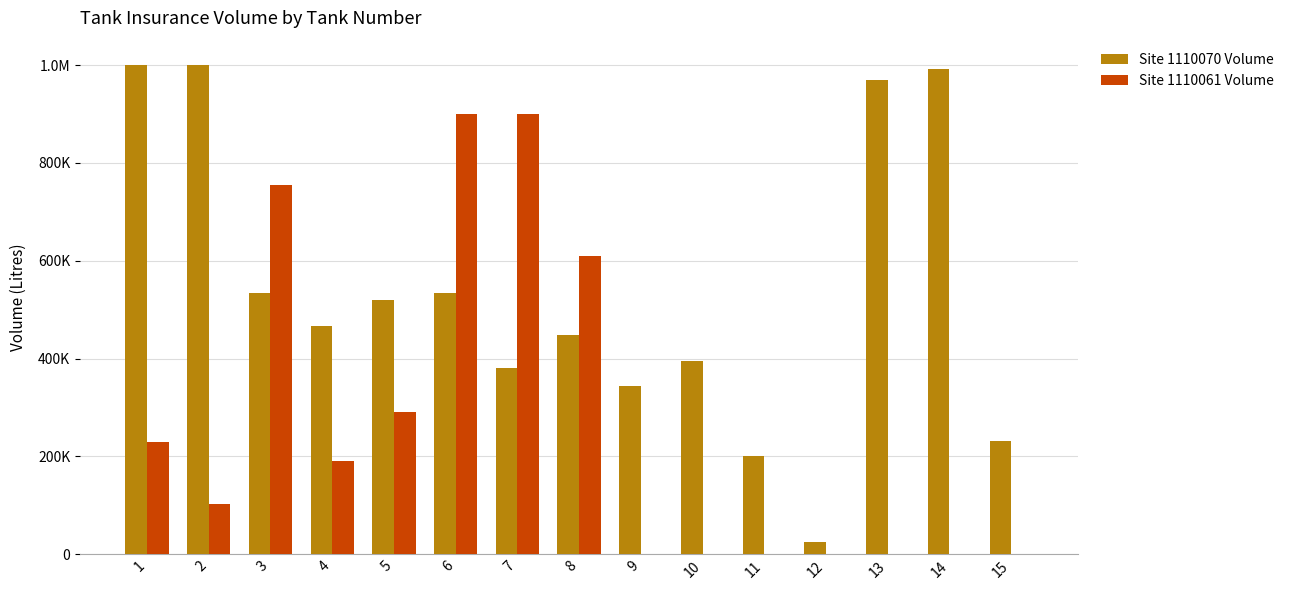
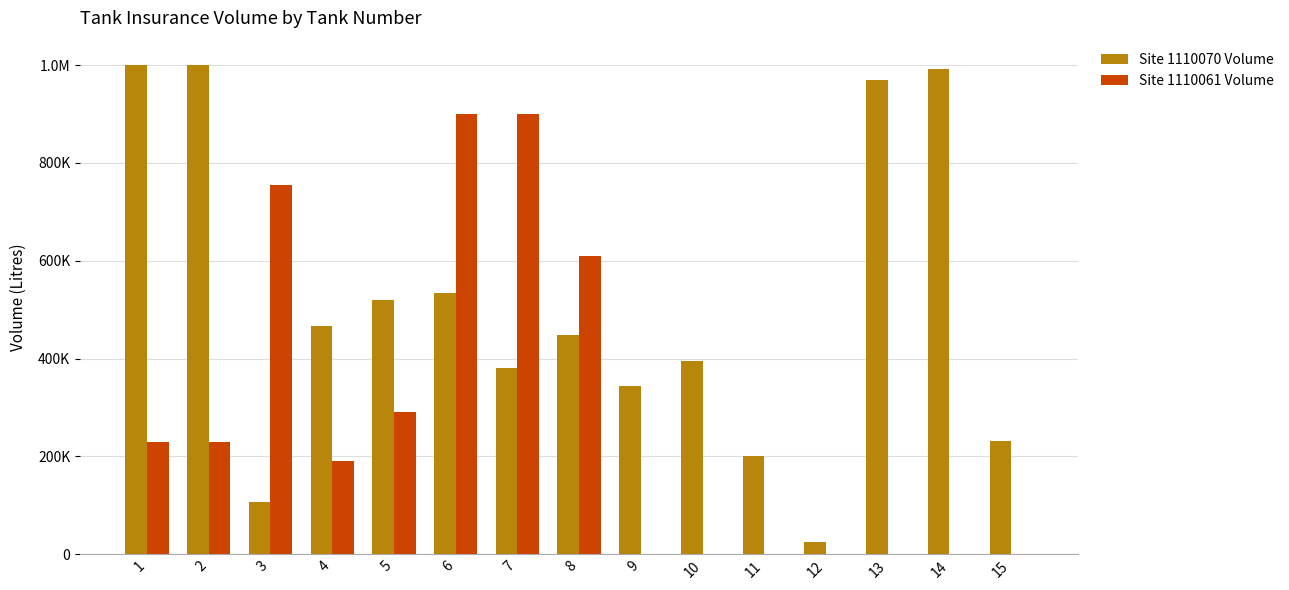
Site 1110061 Volume, 2: 100000 -> 230000
Site 1110070 Volume, 3: 540000 -> 110000
